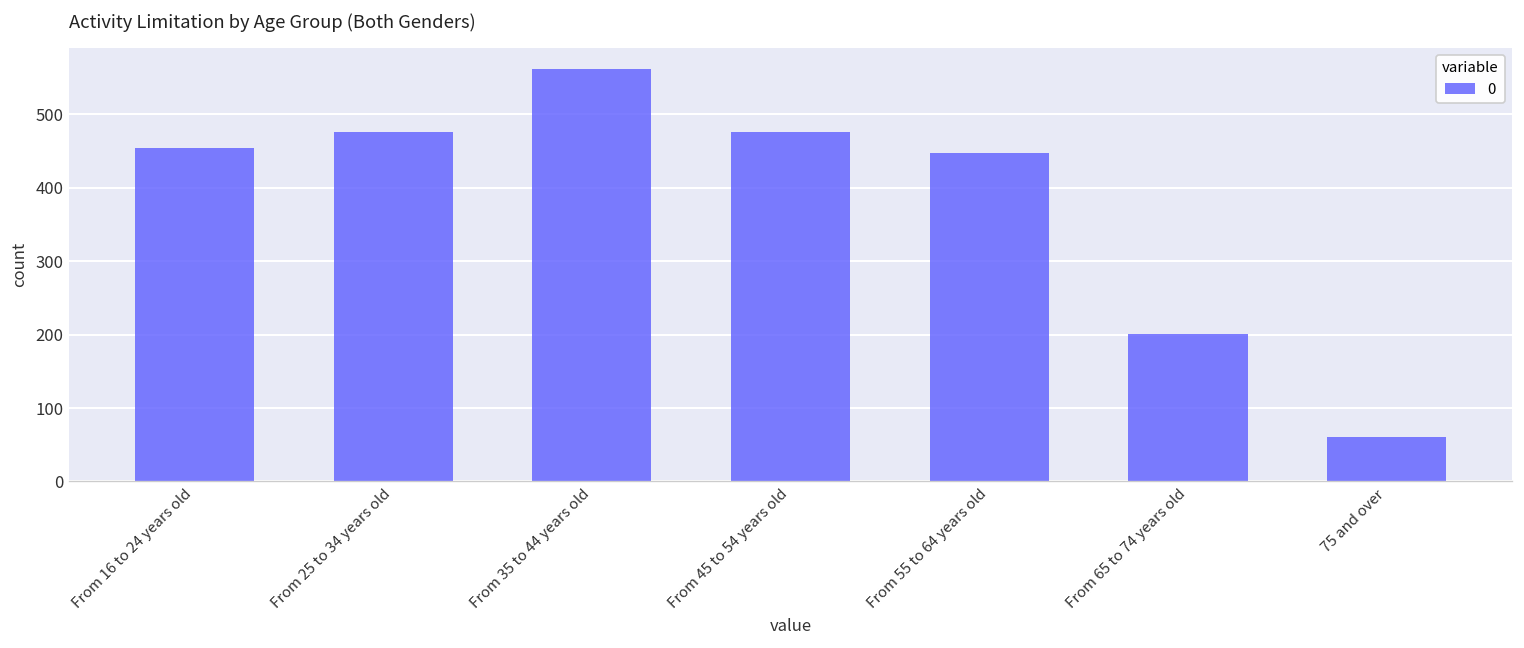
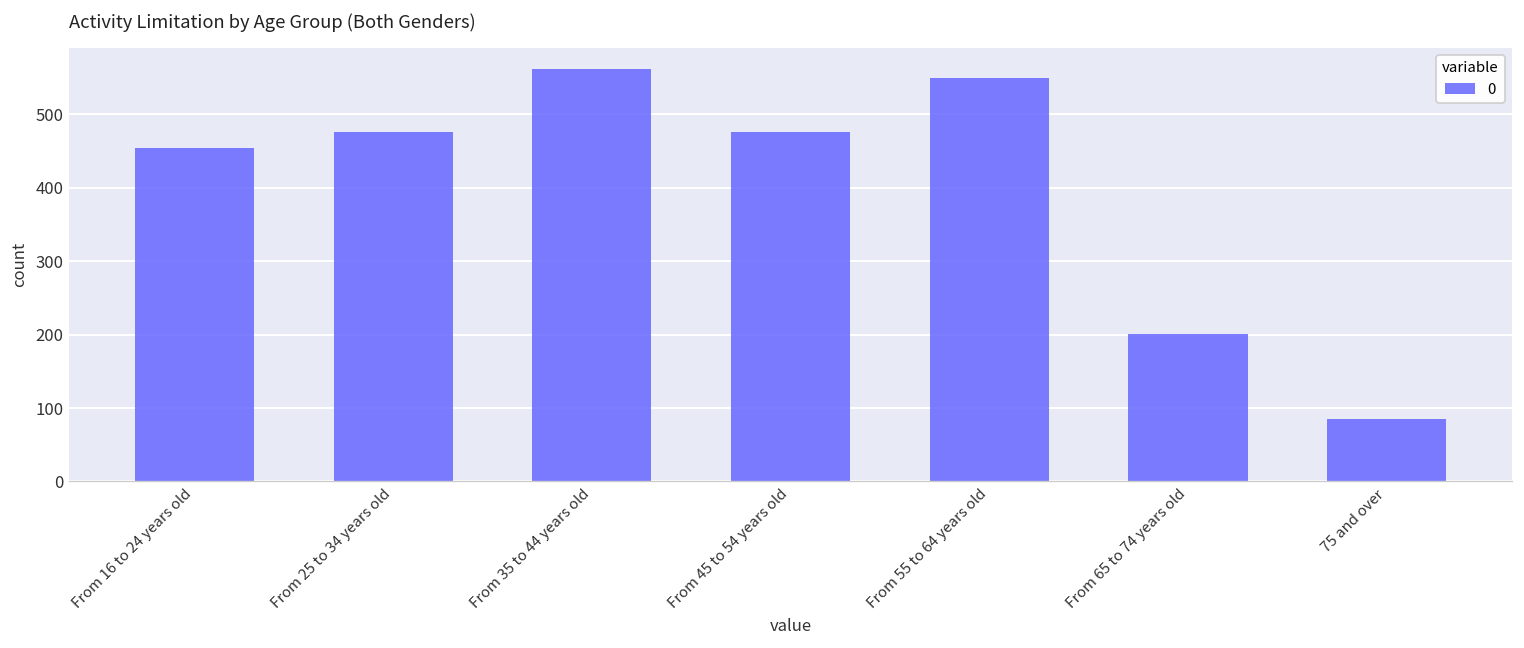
From 55 to 64 years old: 450 -> 550
75 and over: 60 -> 80
